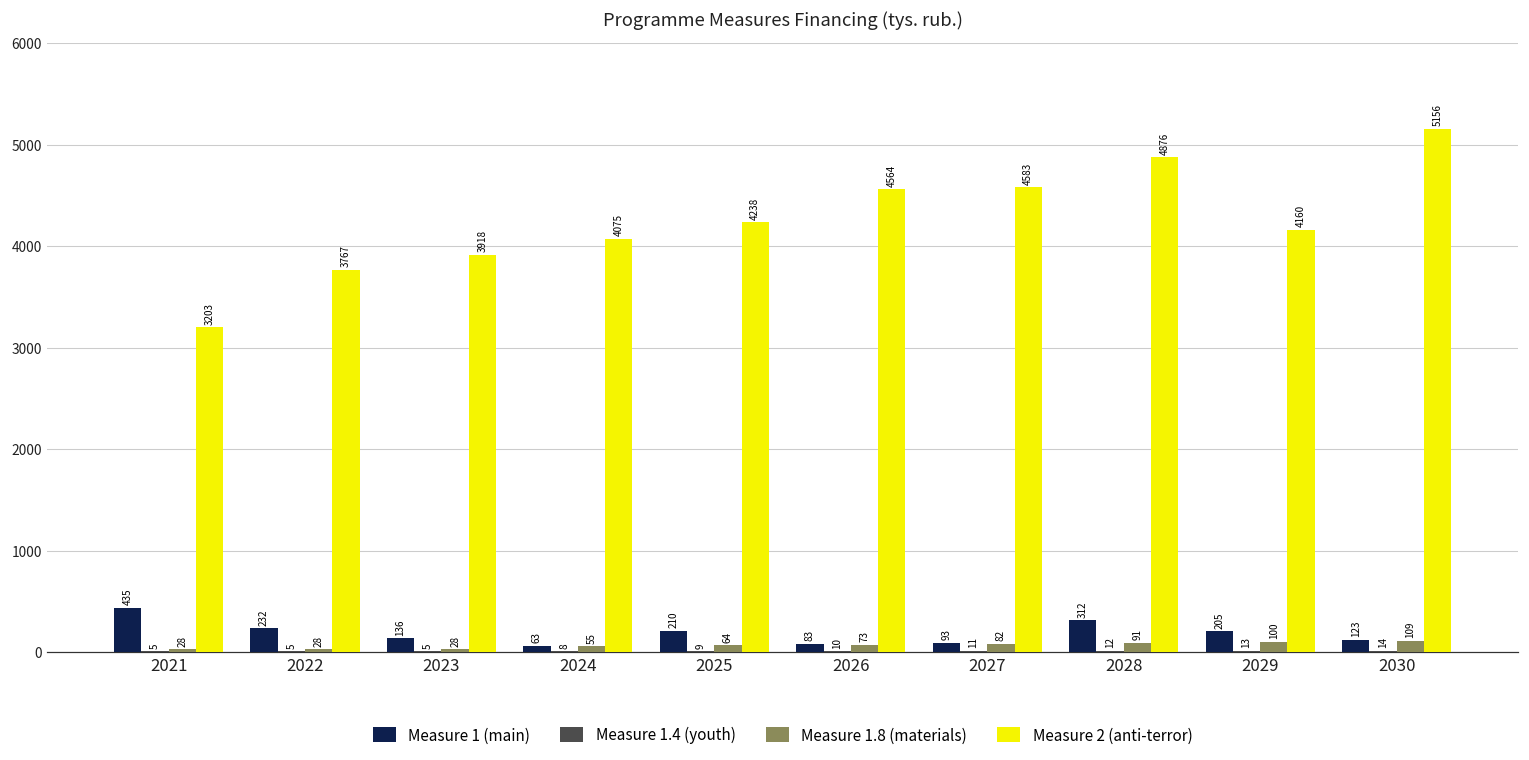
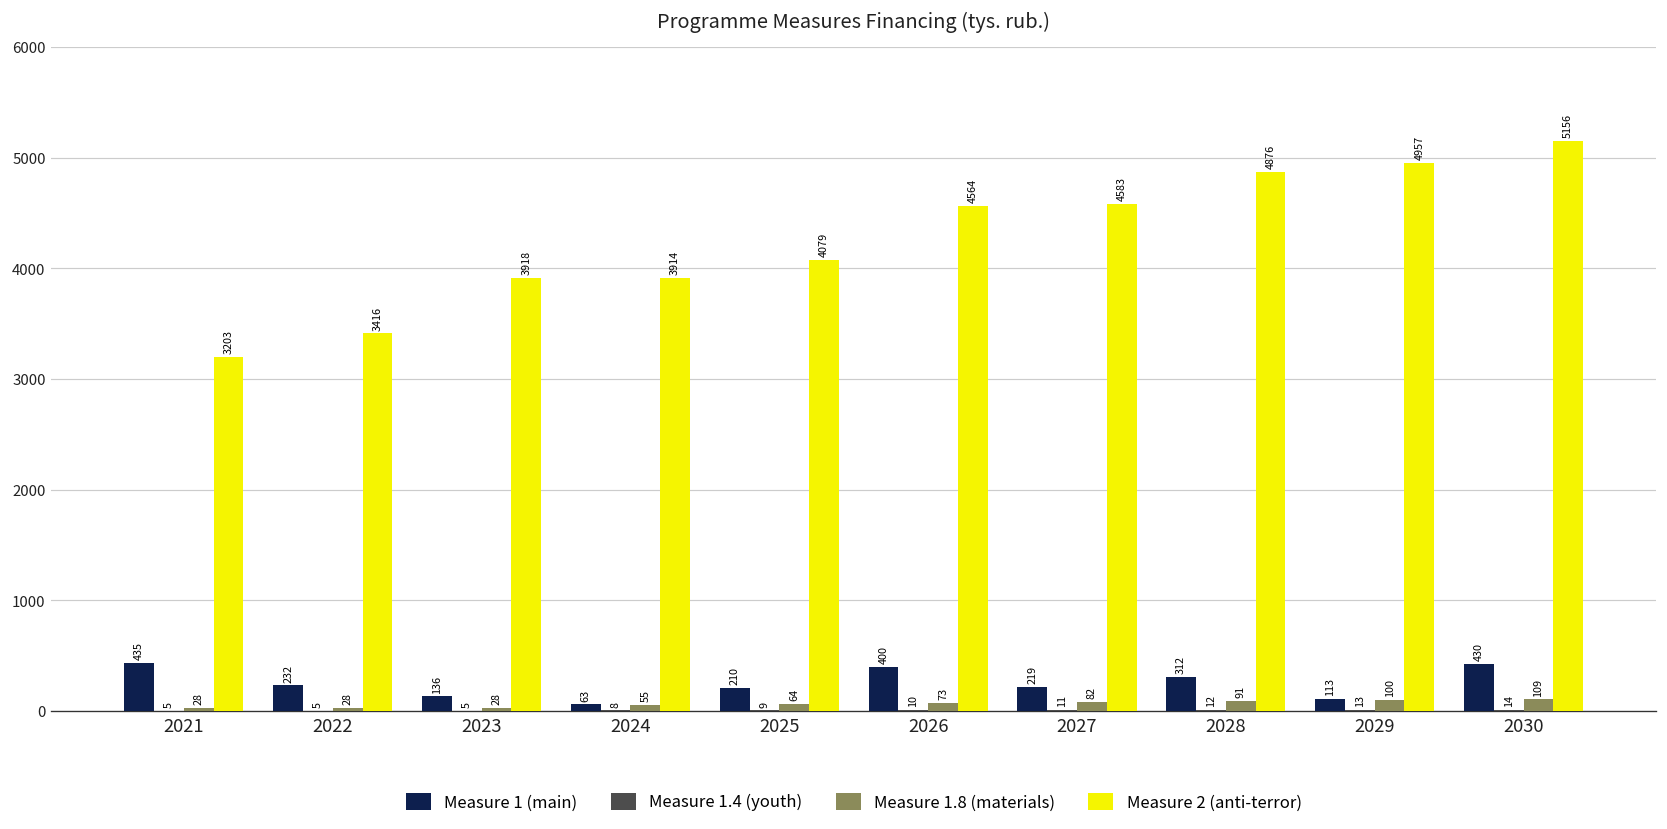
Measure 2 (anti-terror), 2022: 3767 -> 3416
Measure 2 (anti-terror), 2024: 4075 -> 3914
Measure 2 (anti-terror), 2025: 4238 -> 4079
Measure 1 (main), 2026: 83 -> 400
Measure 1 (main), 2027: 93 -> 219
Measure 1 (main), 2029: 205 -> 113
Measure 2 (anti-terror), 2029: 4160 -> 4957
Measure 1 (main), 2030: 123 -> 430
